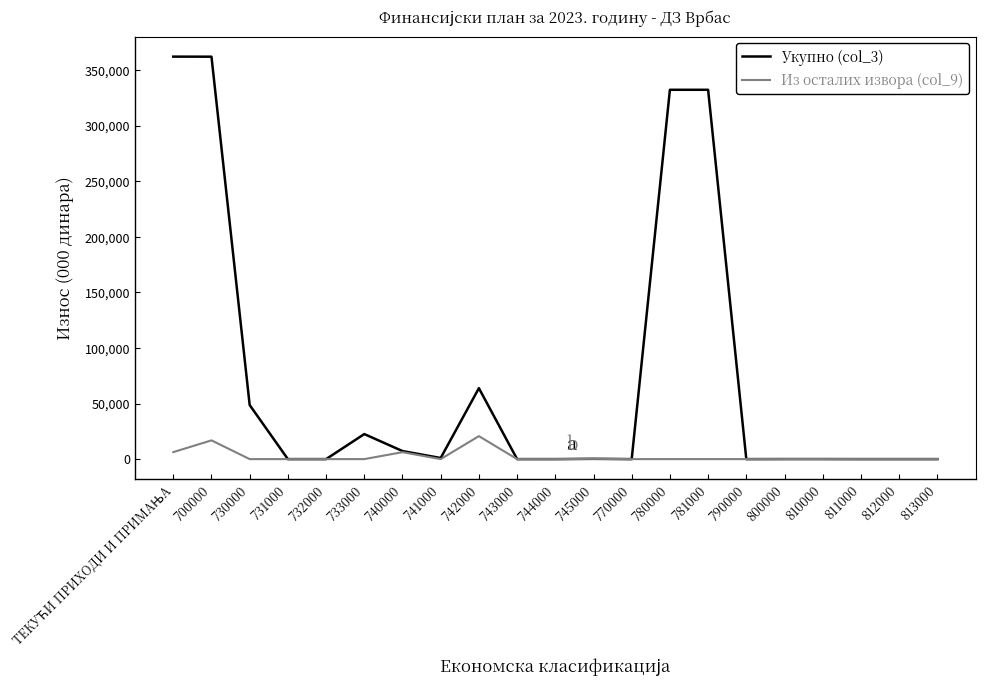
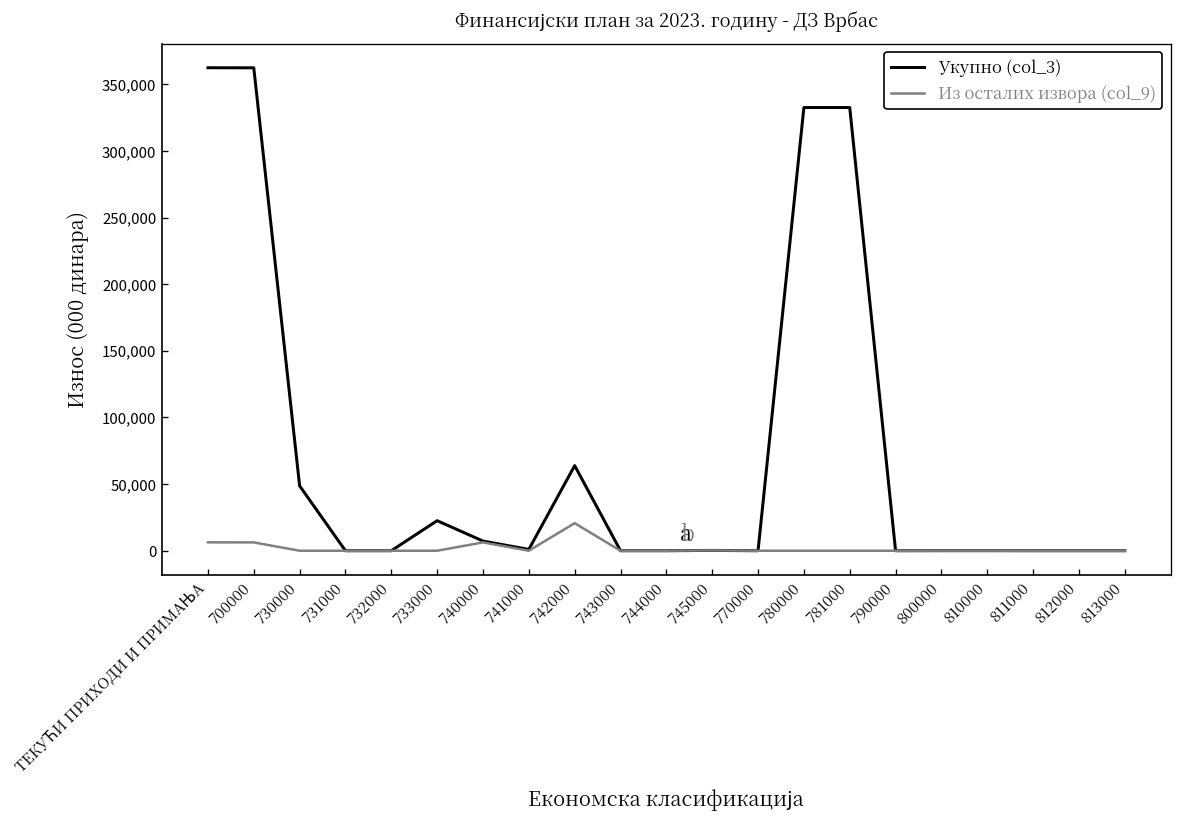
Из осталих извора (col_9), 700000: 17,000 -> 6,000
